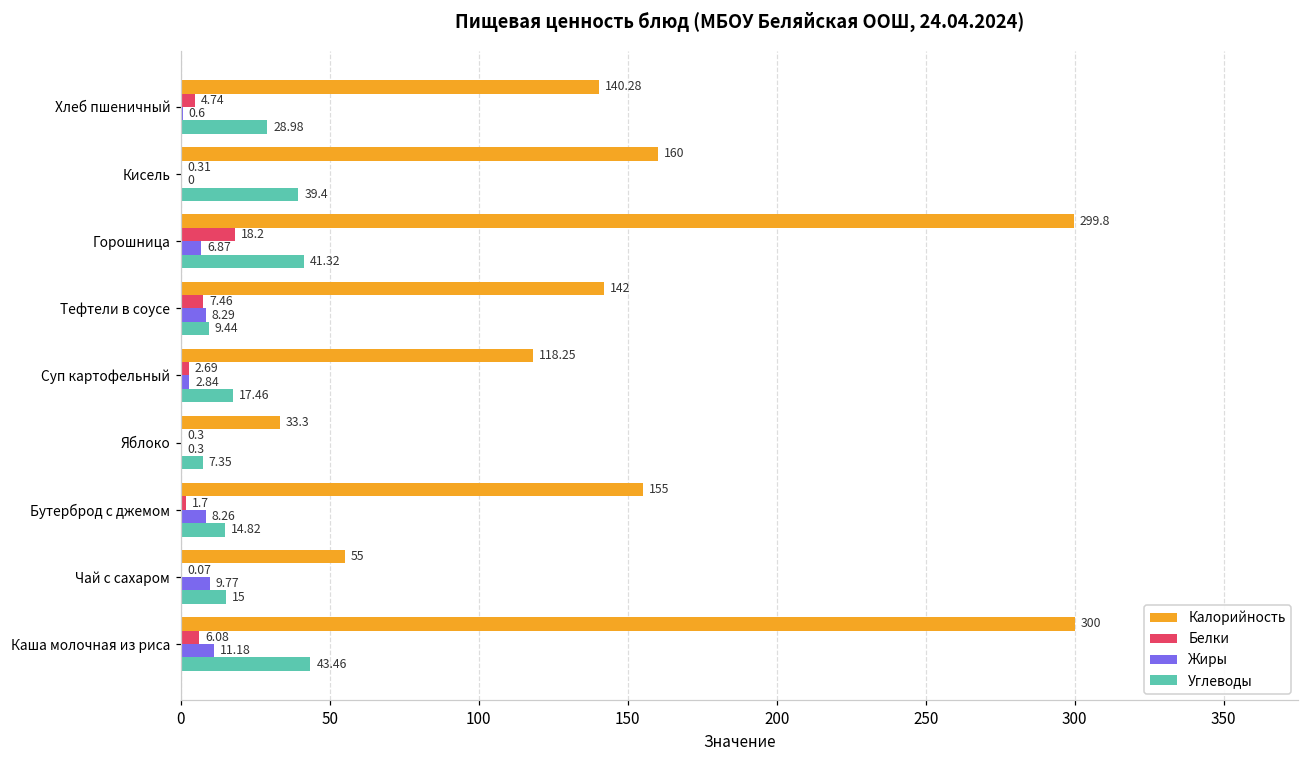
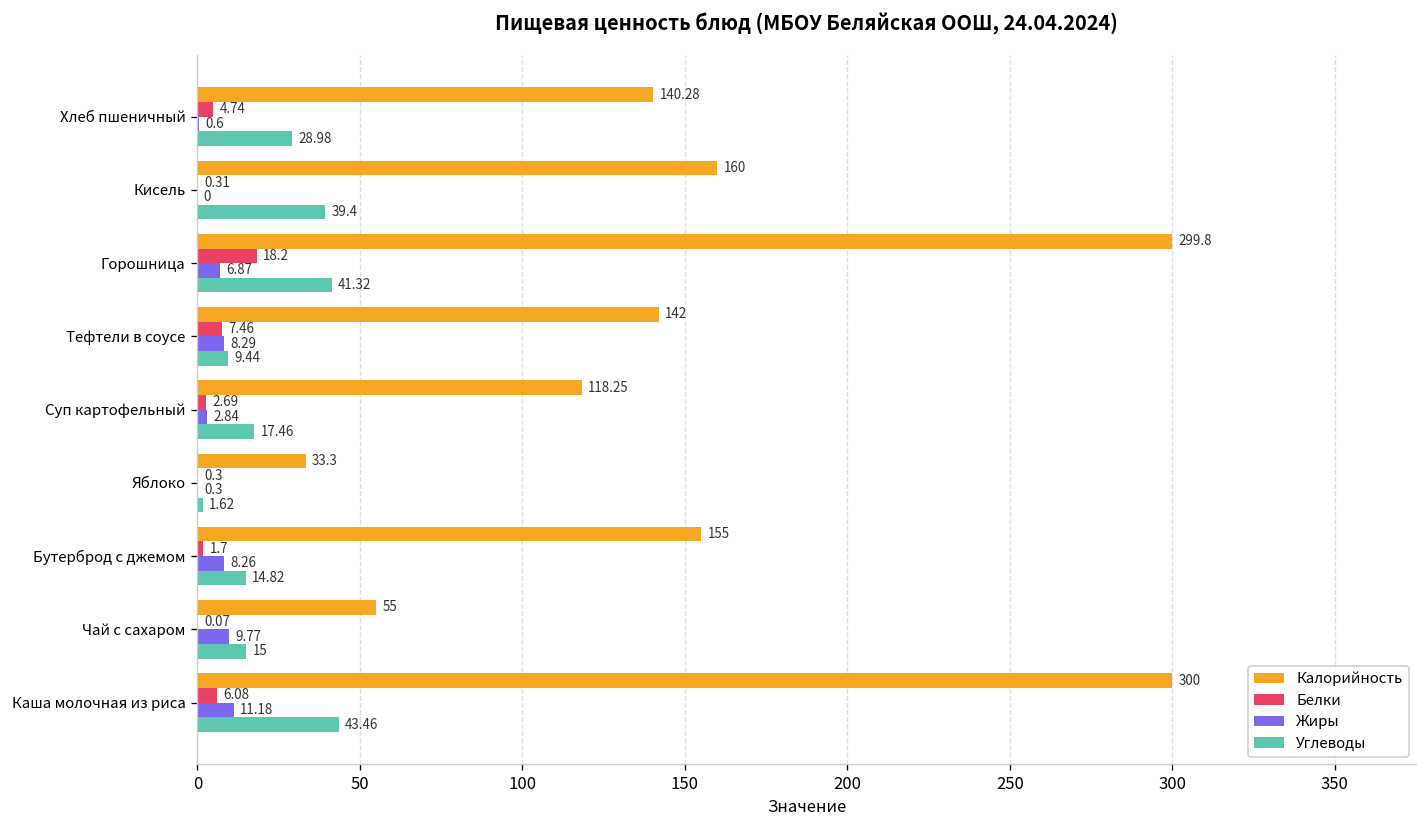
Углеводы, Яблоко: 7.35 -> 1.62
